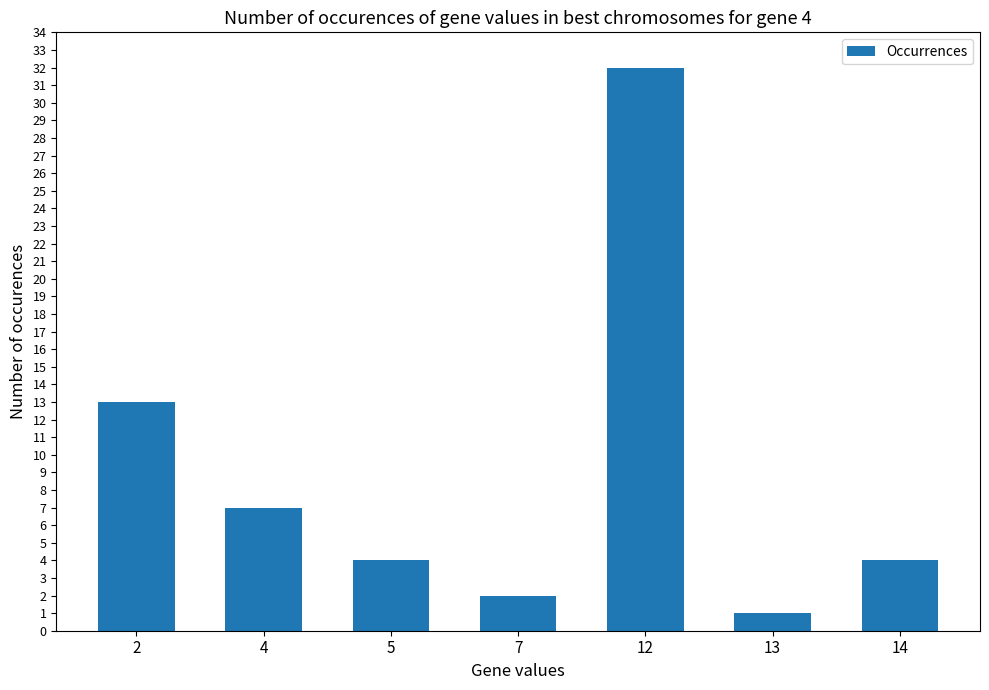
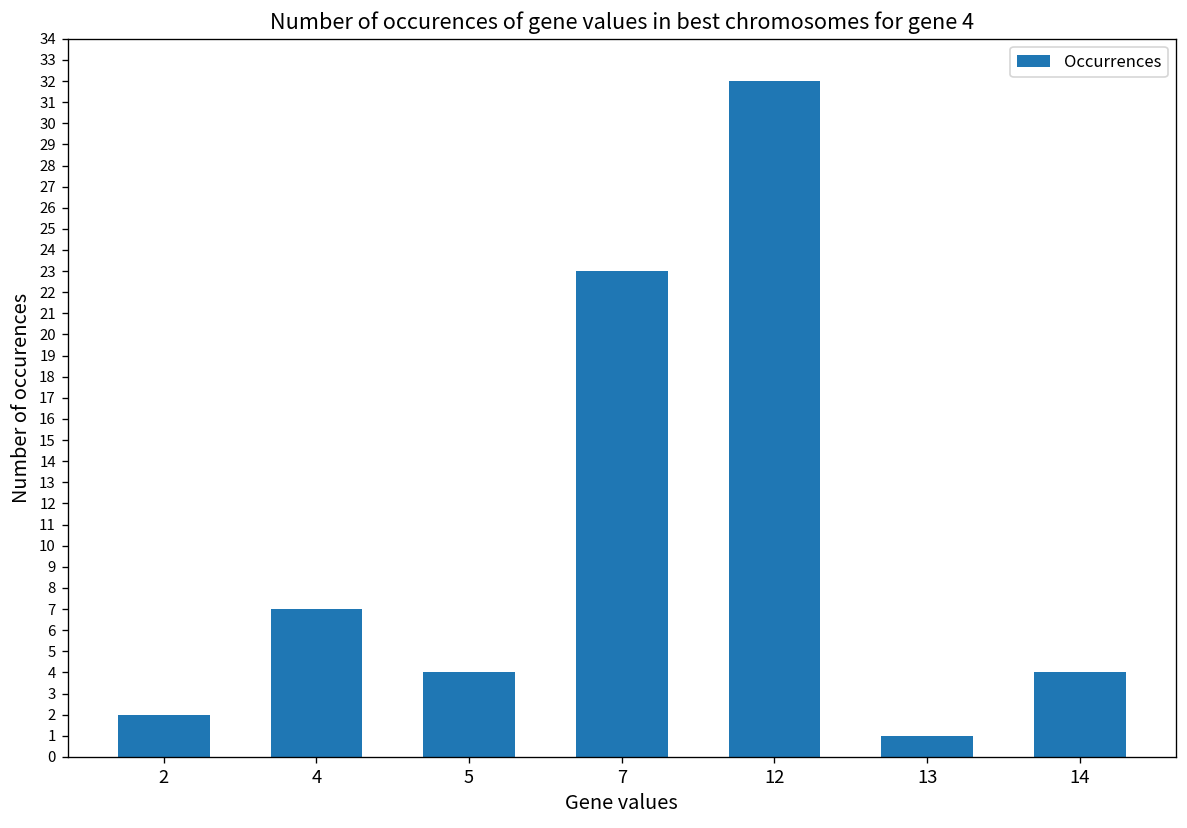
2: 13 -> 2
7: 2 -> 23
